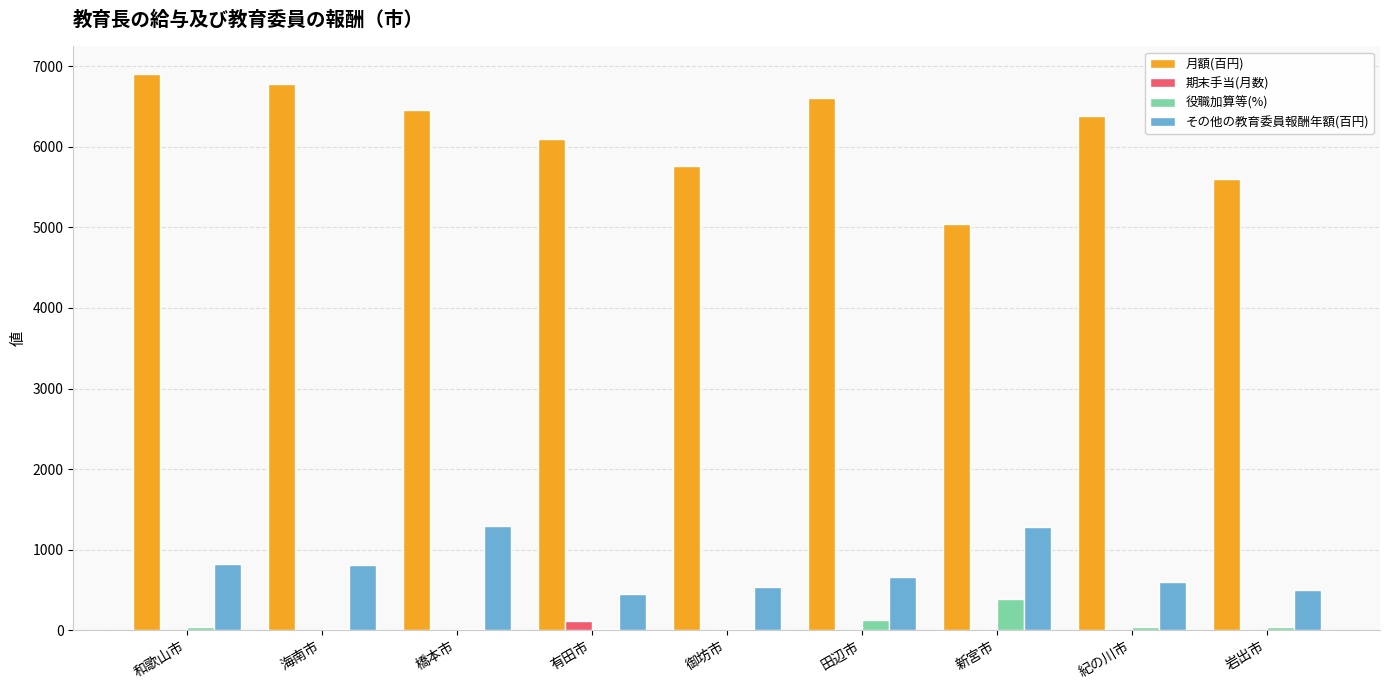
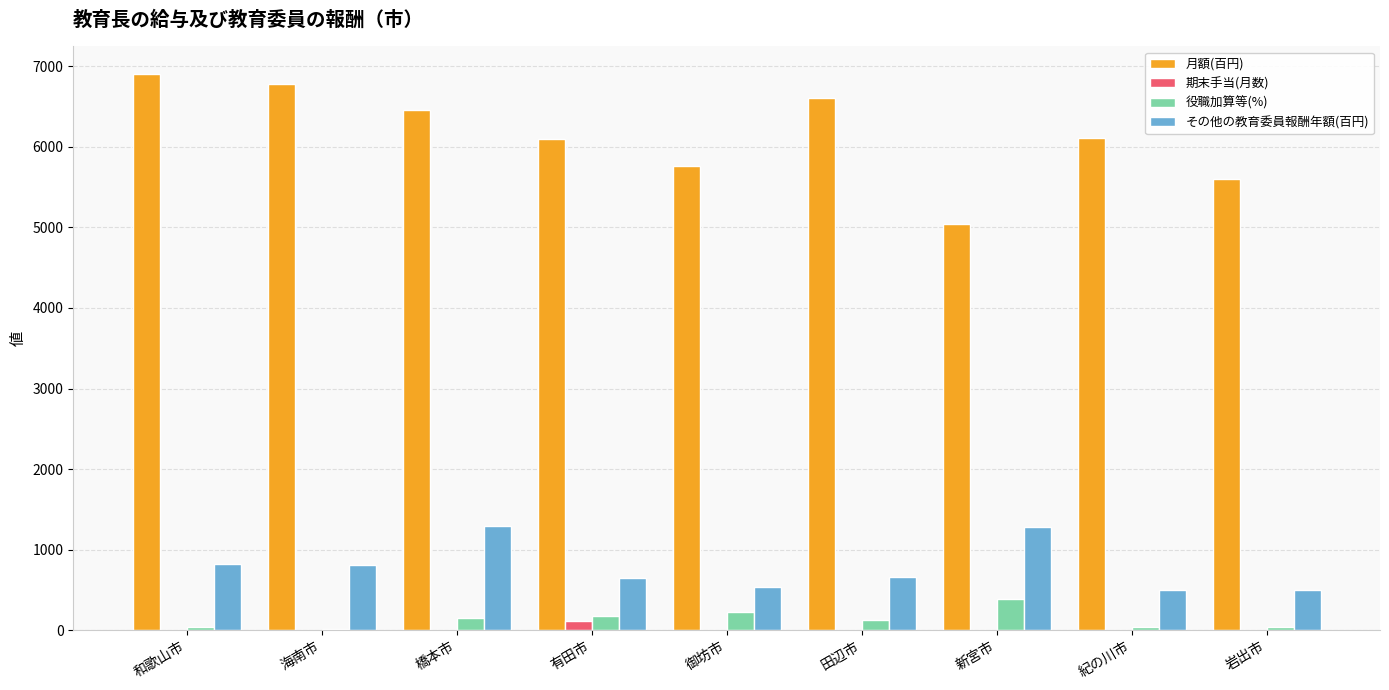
役職加算等(%), 橋本市: 0 -> 100
役職加算等(%), 有田市: 0 -> 200
その他の教育委員報酬年額(百円), 有田市: 500 -> 600
役職加算等(%), 御坊市: 0 -> 200
月額(百円), 紀の川市: 6400 -> 6100
その他の教育委員報酬年額(百円), 紀の川市: 600 -> 500
